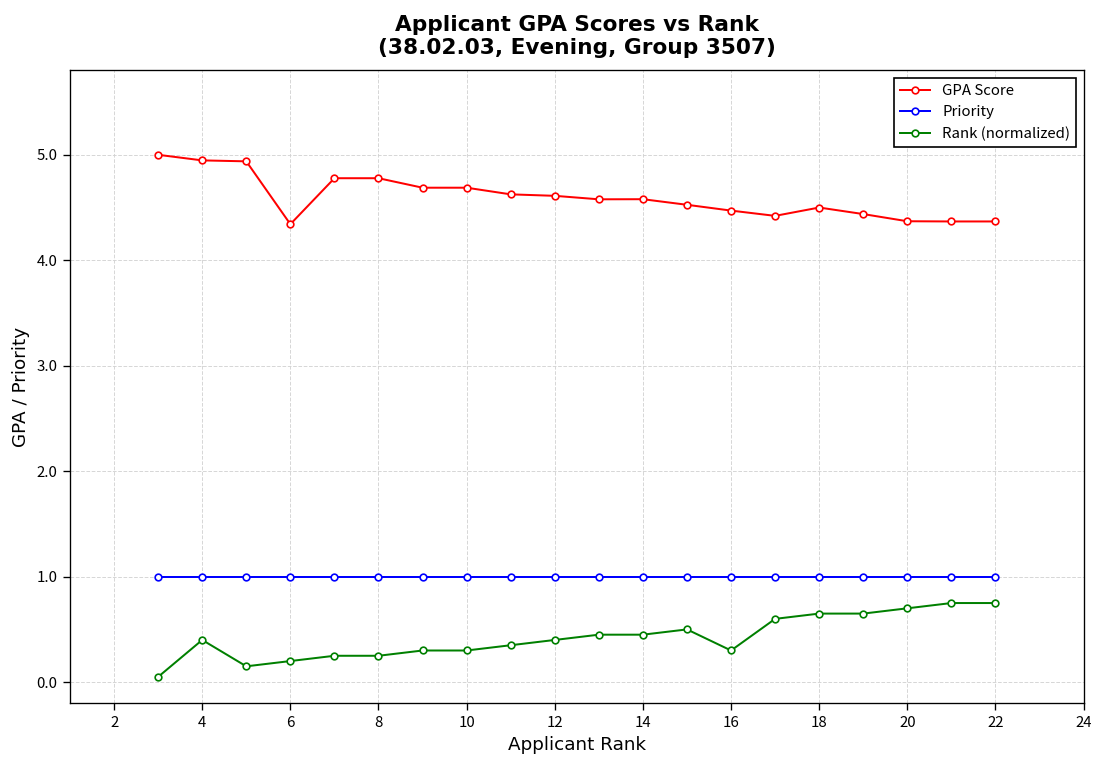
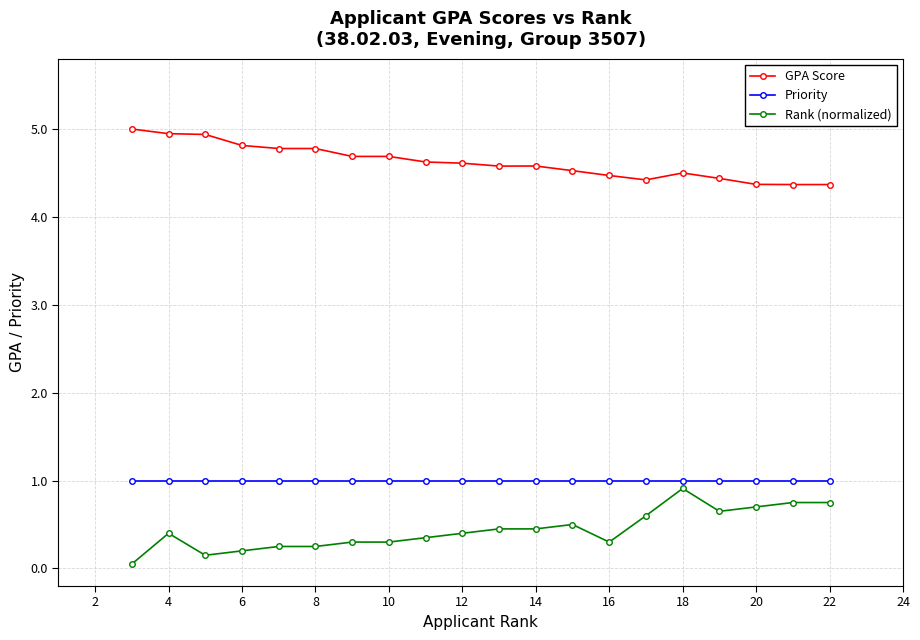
GPA Score, 6: 4.3 -> 4.8
Rank (normalized), 18: 0.7 -> 0.9
